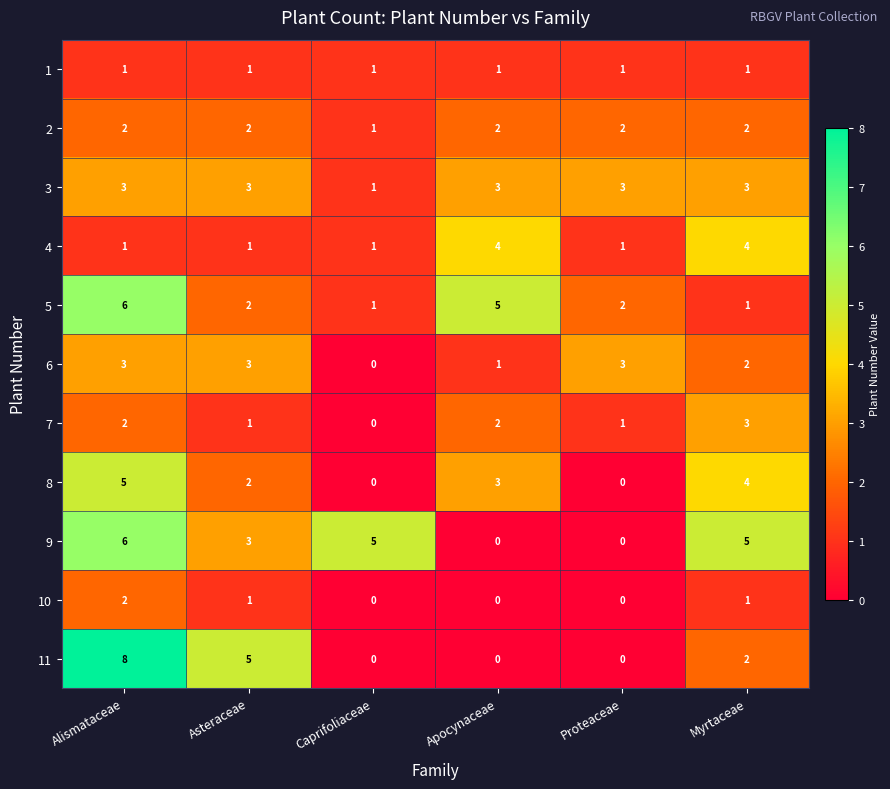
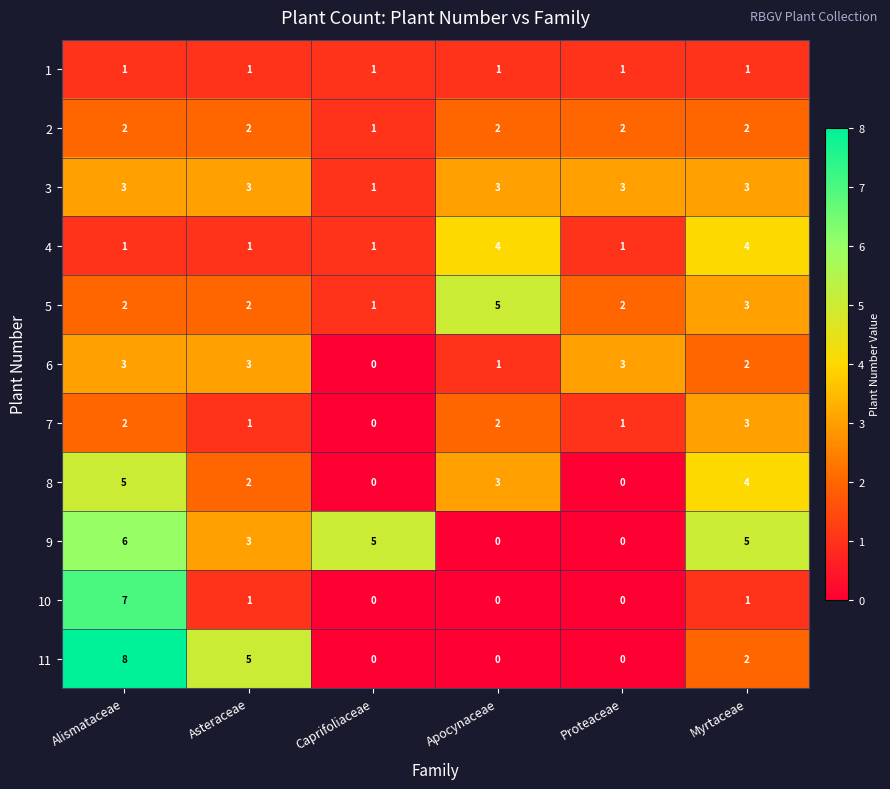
5, Alismataceae: 6 -> 2
5, Myrtaceae: 1 -> 3
10, Alismataceae: 2 -> 7
